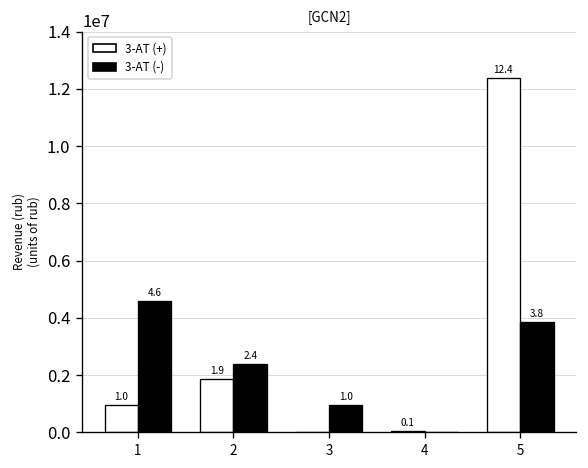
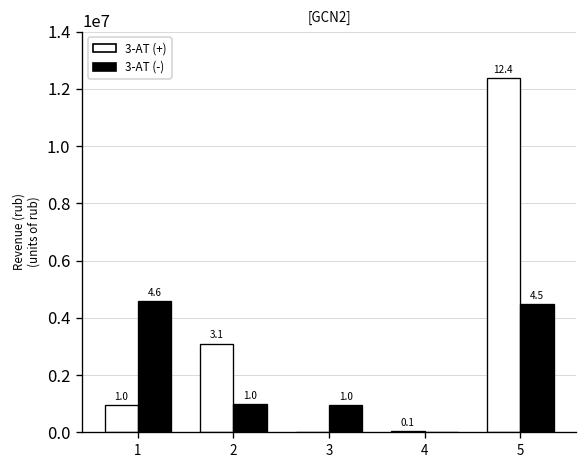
3-AT (+), 2: 1.9 -> 3.1
3-AT (-), 2: 2.4 -> 1.0
3-AT (-), 5: 3.8 -> 4.5
